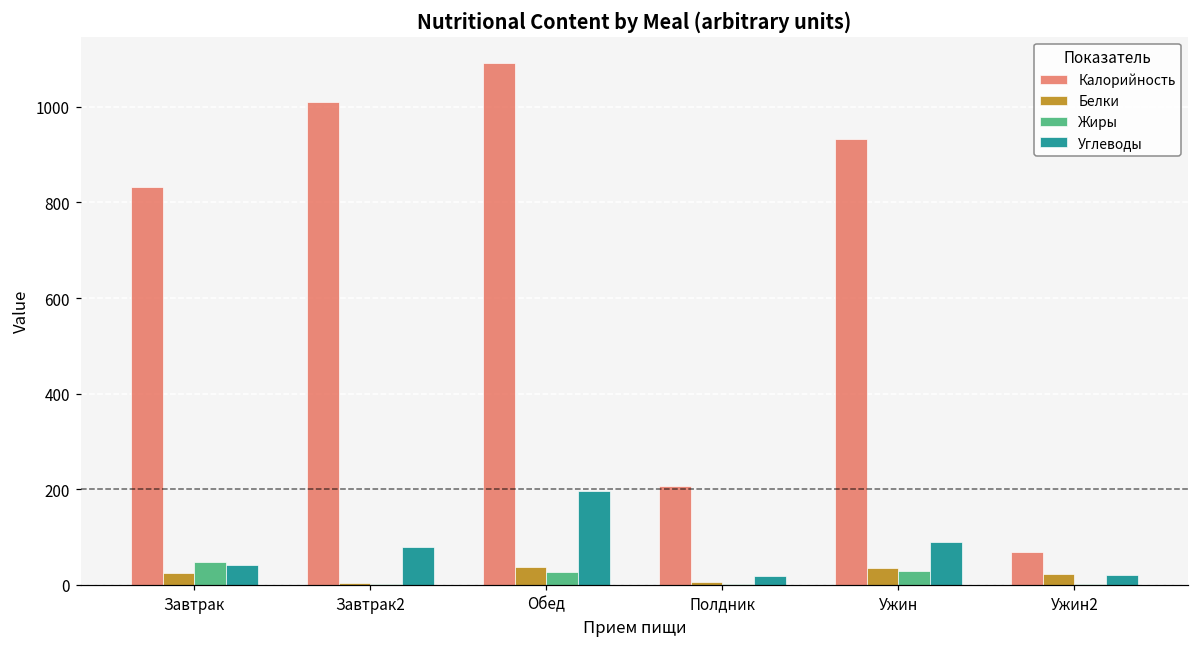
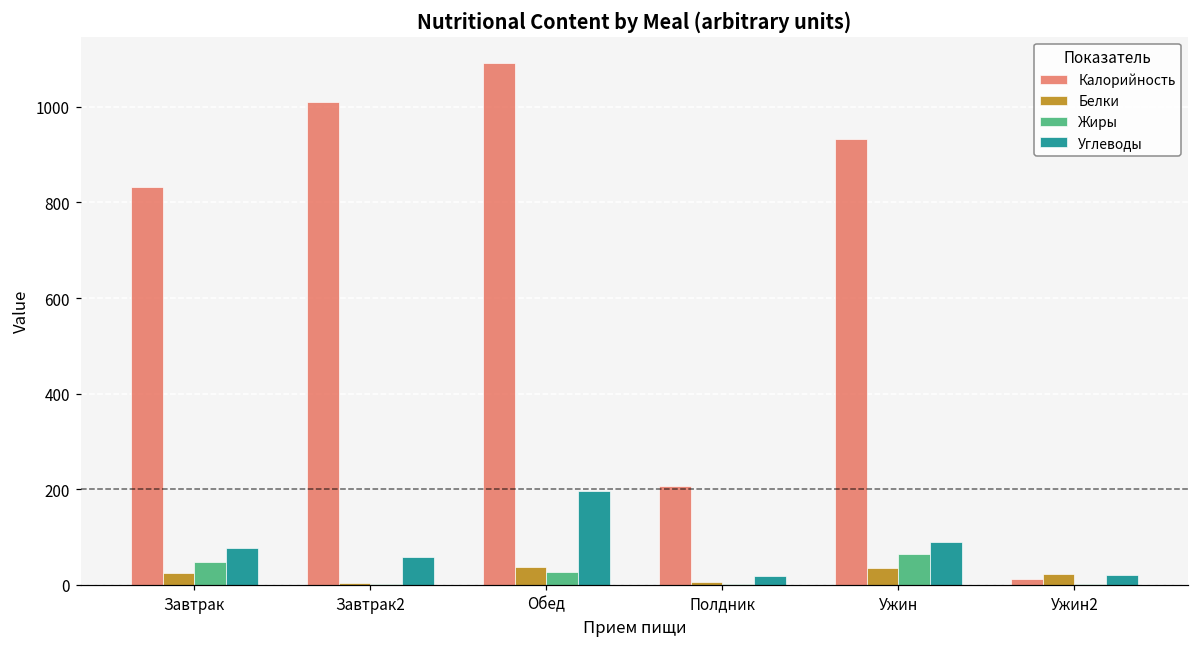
Углеводы, Завтрак: 40 -> 80
Углеводы, Завтрак2: 80 -> 60
Жиры, Ужин: 30 -> 60
Калорийность, Ужин2: 70 -> 10
